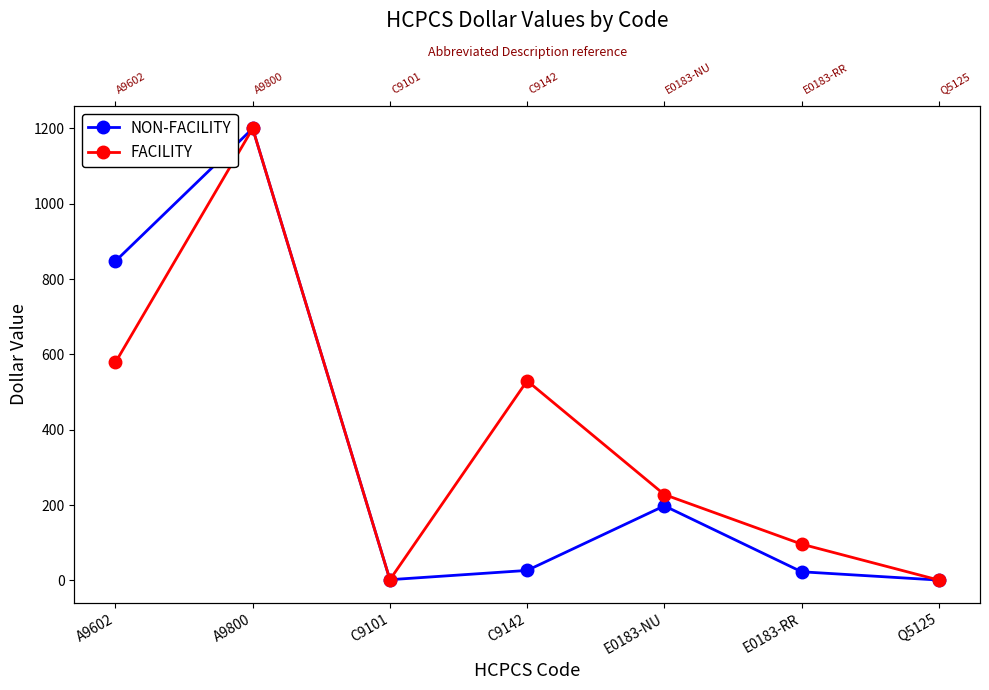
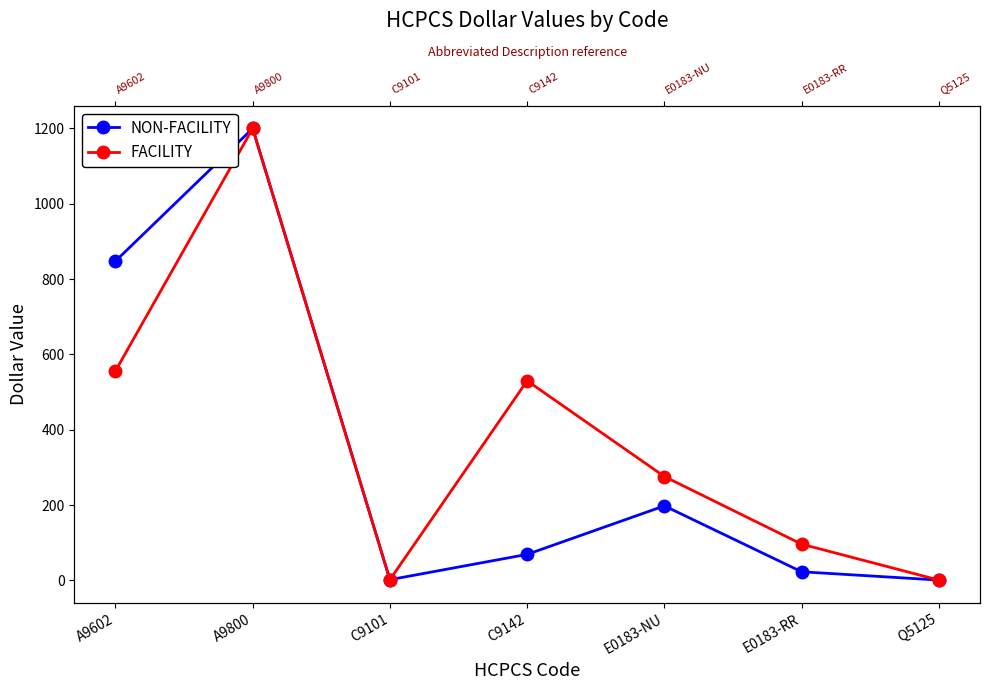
FACILITY, A9602: 580 -> 560
NON-FACILITY, C9142: 30 -> 70
FACILITY, E0183-NU: 230 -> 280
